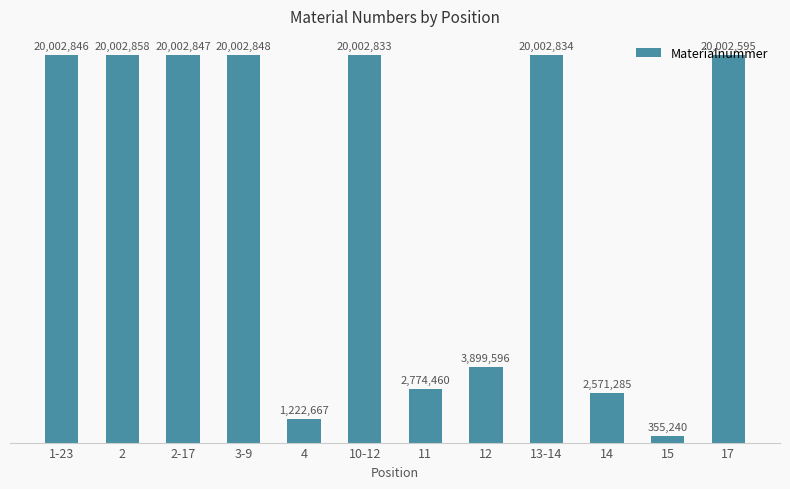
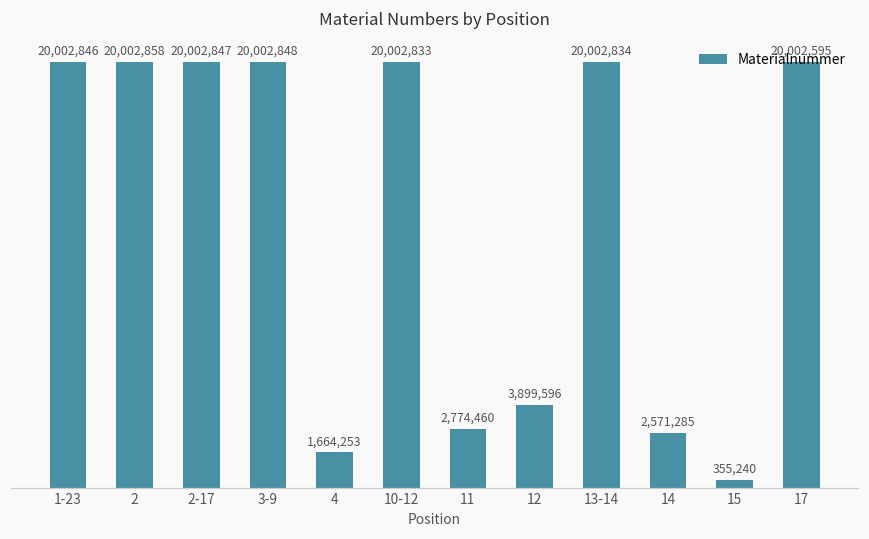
4: 1,222,667 -> 1,664,253
